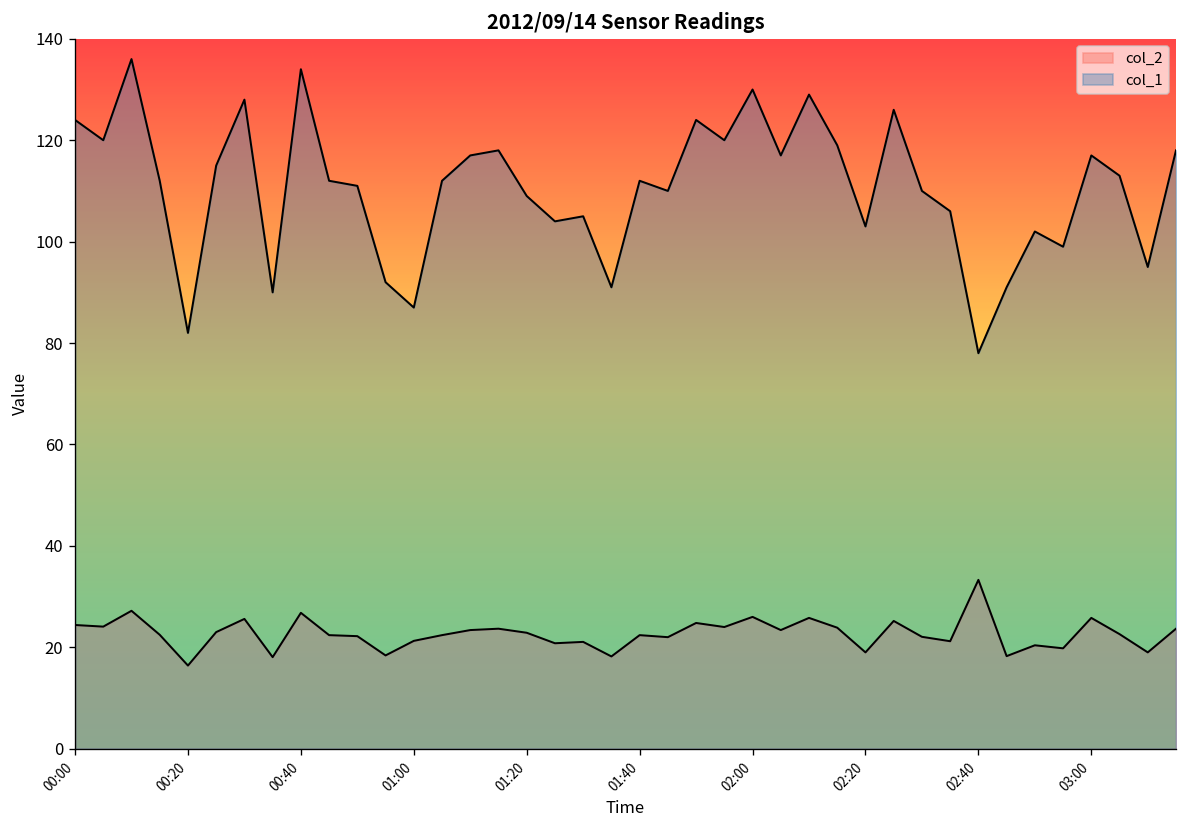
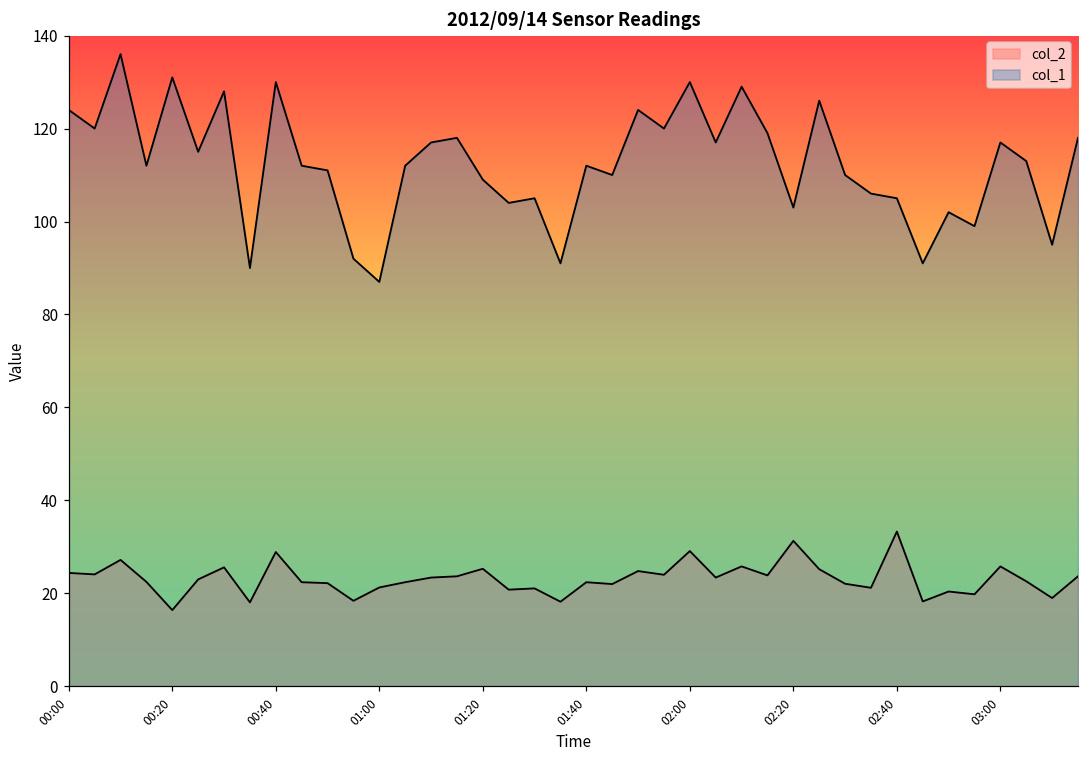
col_1, 00:20: 82 -> 131
col_2, 00:40: 27 -> 29
col_1, 00:40: 134 -> 130
col_2, 01:20: 23 -> 25
col_2, 02:00: 26 -> 29
col_2, 02:20: 19 -> 31
col_1, 02:40: 78 -> 105
